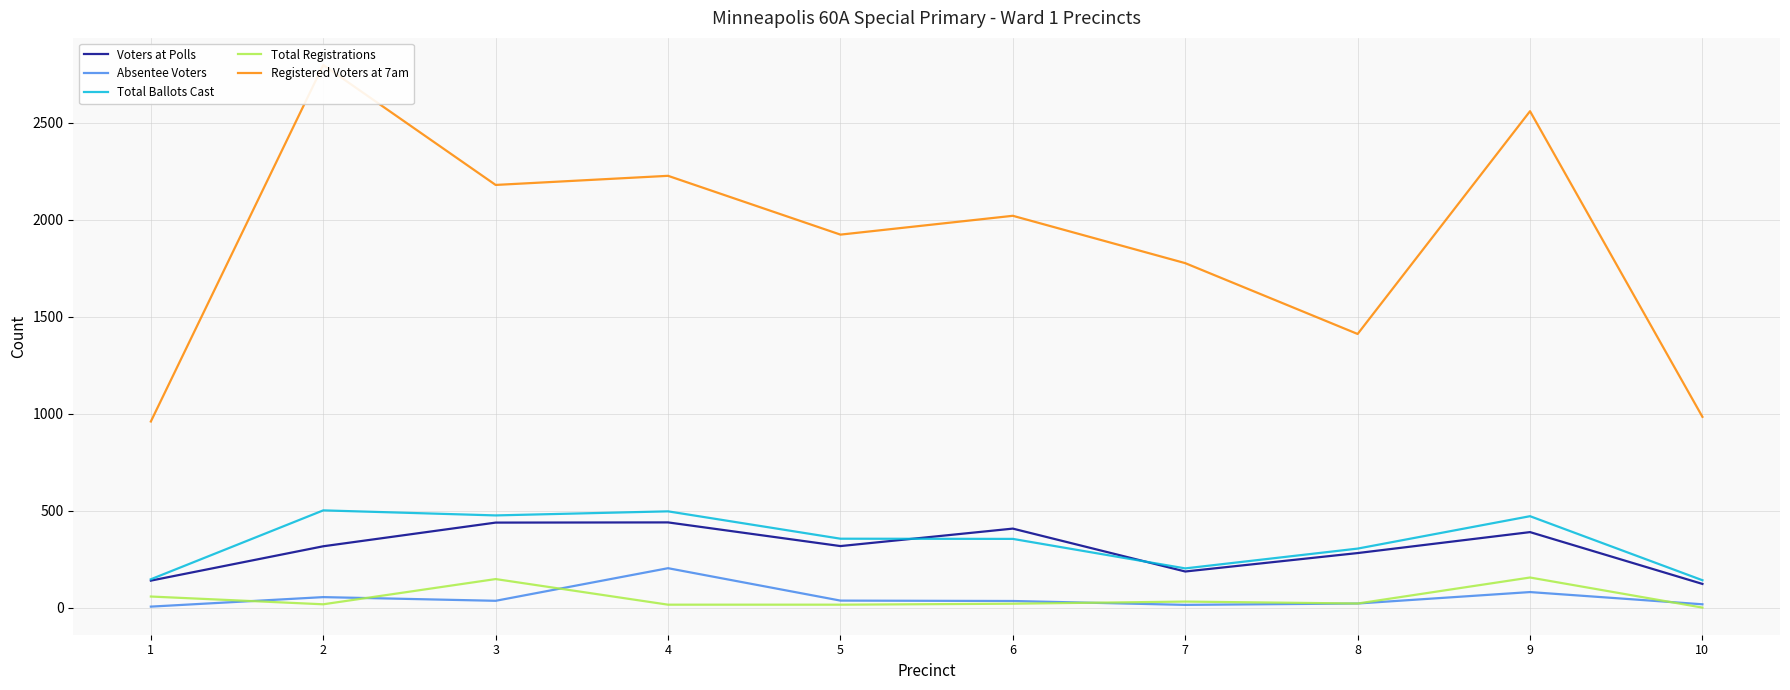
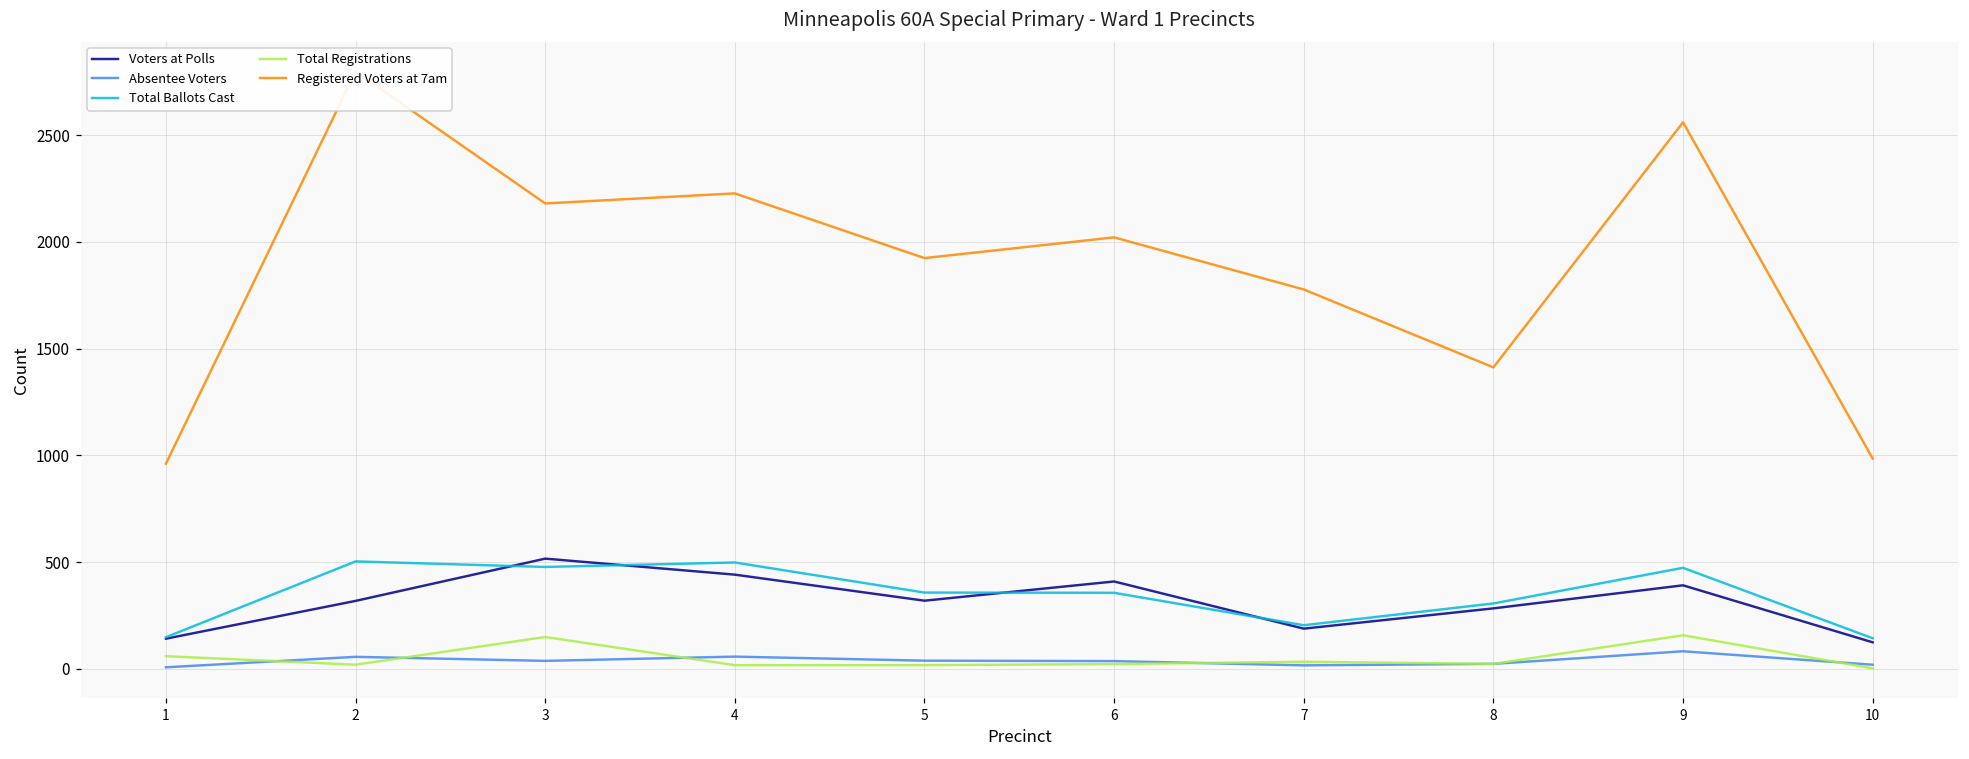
Voters at Polls, 3: 440 -> 520
Absentee Voters, 4: 210 -> 60
